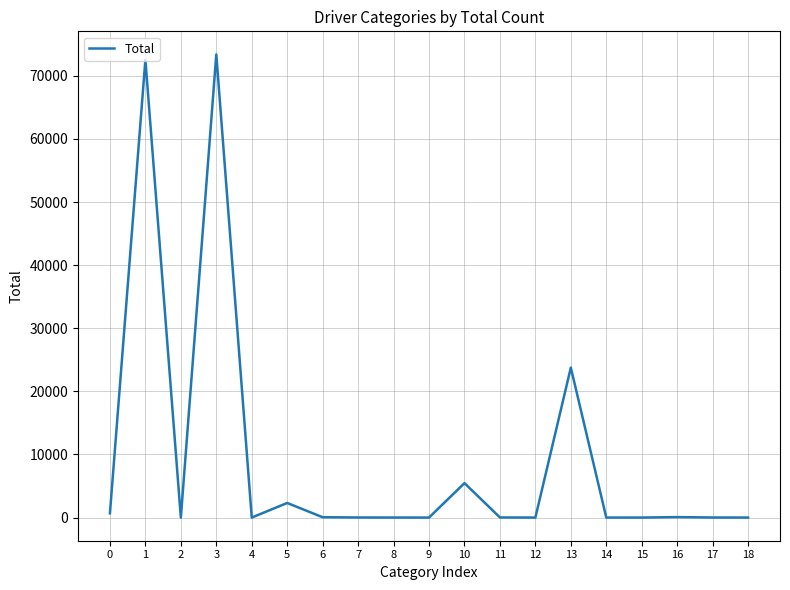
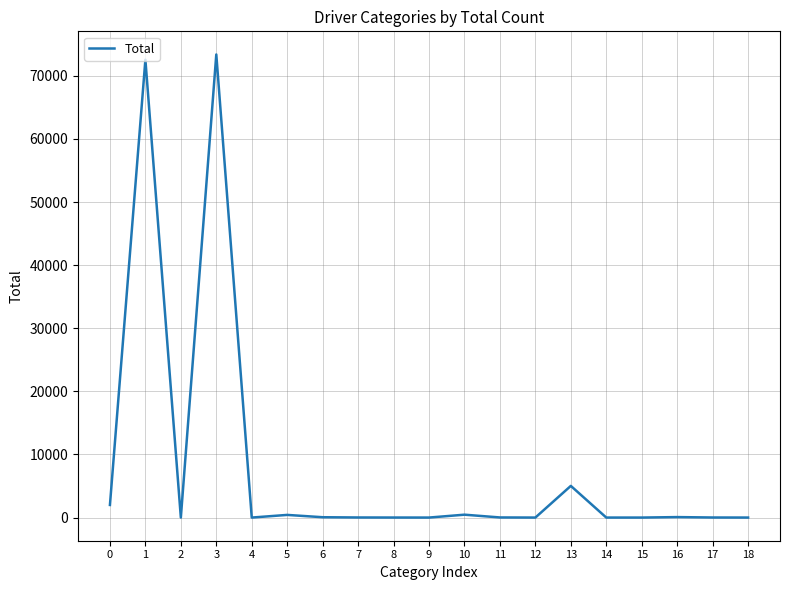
0: 1000 -> 2000
5: 2000 -> 0
10: 5000 -> 0
13: 24000 -> 5000
